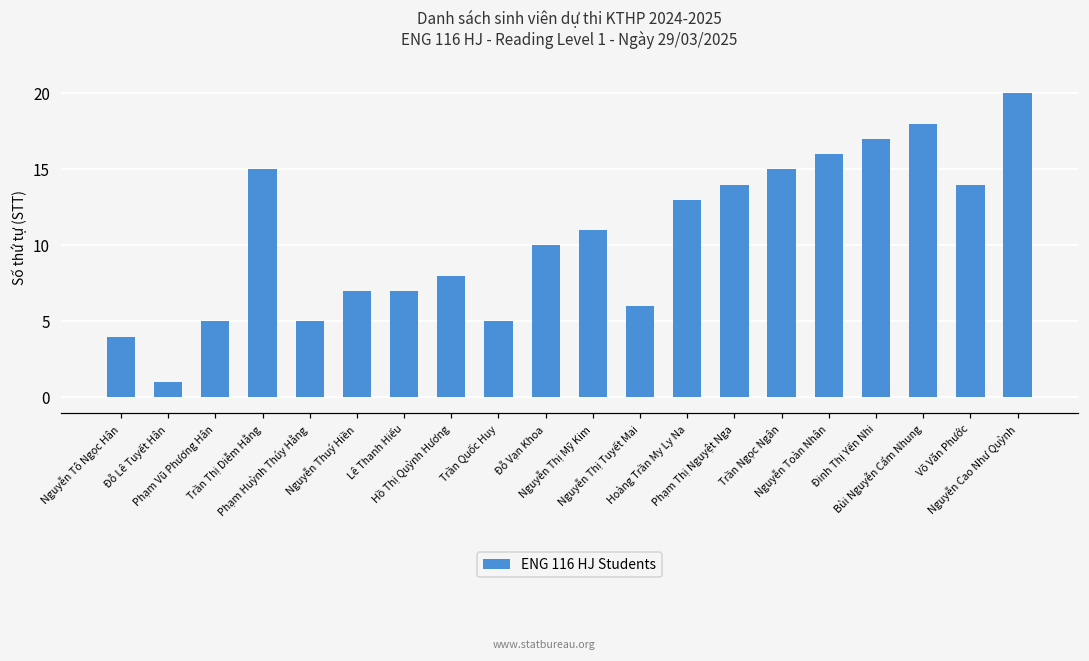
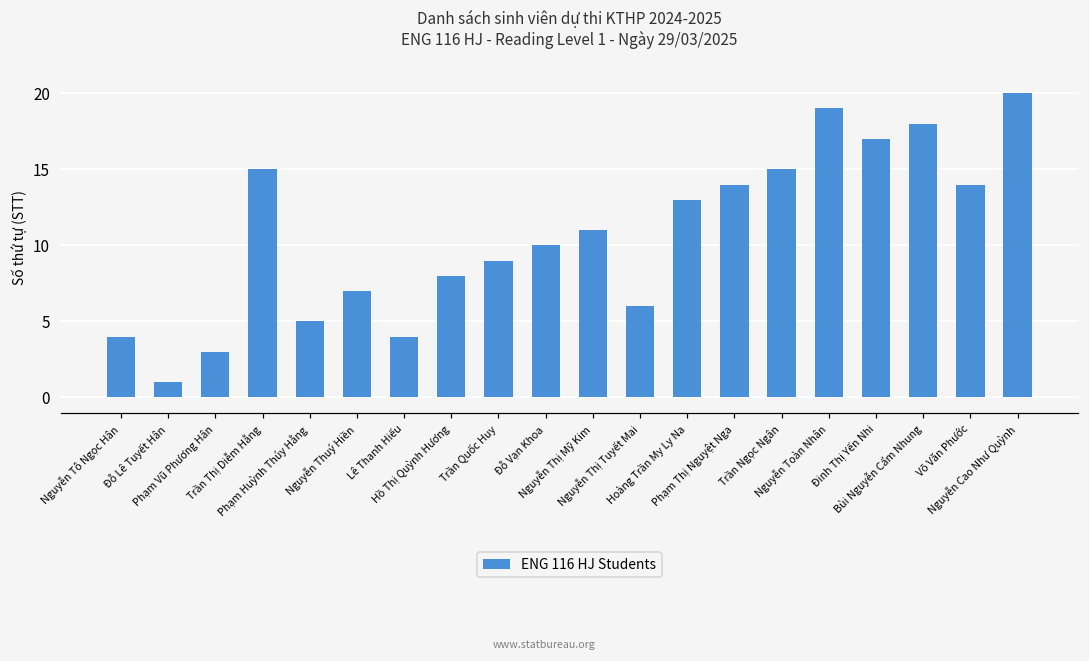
Phạm Vũ Phương Hân: 5 -> 3
Lê Thanh Hiếu: 7 -> 4
Trần Quốc Huy: 5 -> 9
Nguyễn Toàn Nhân: 16 -> 19
